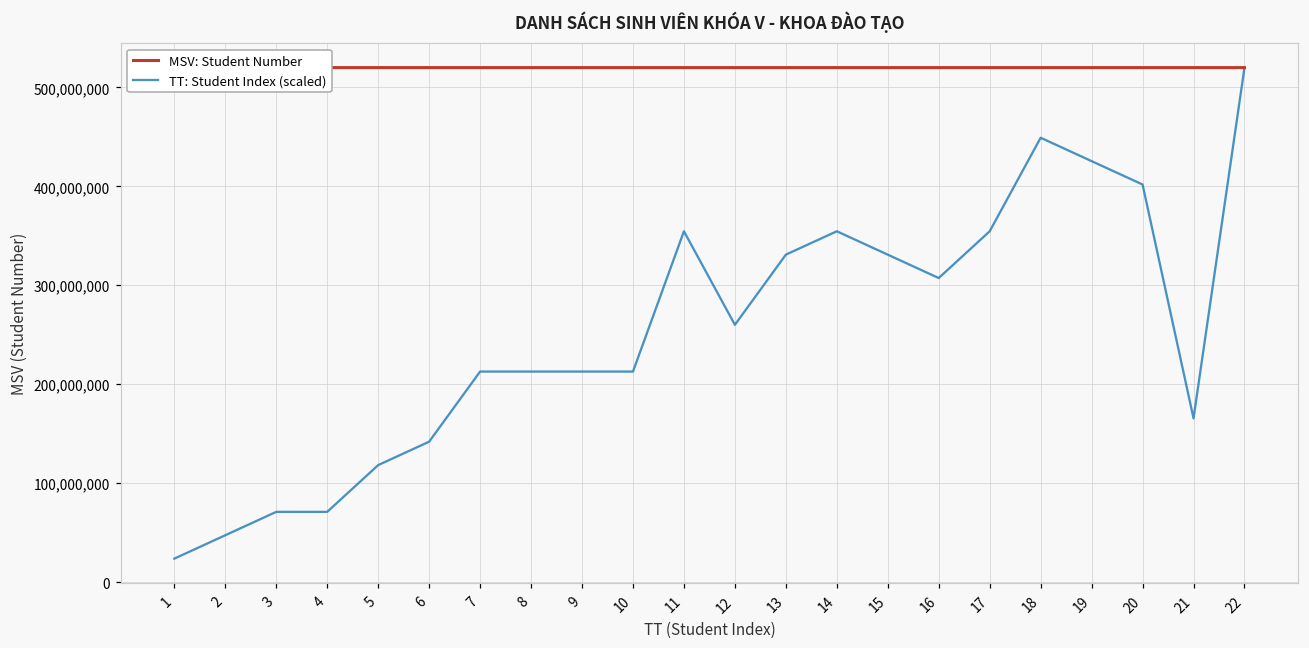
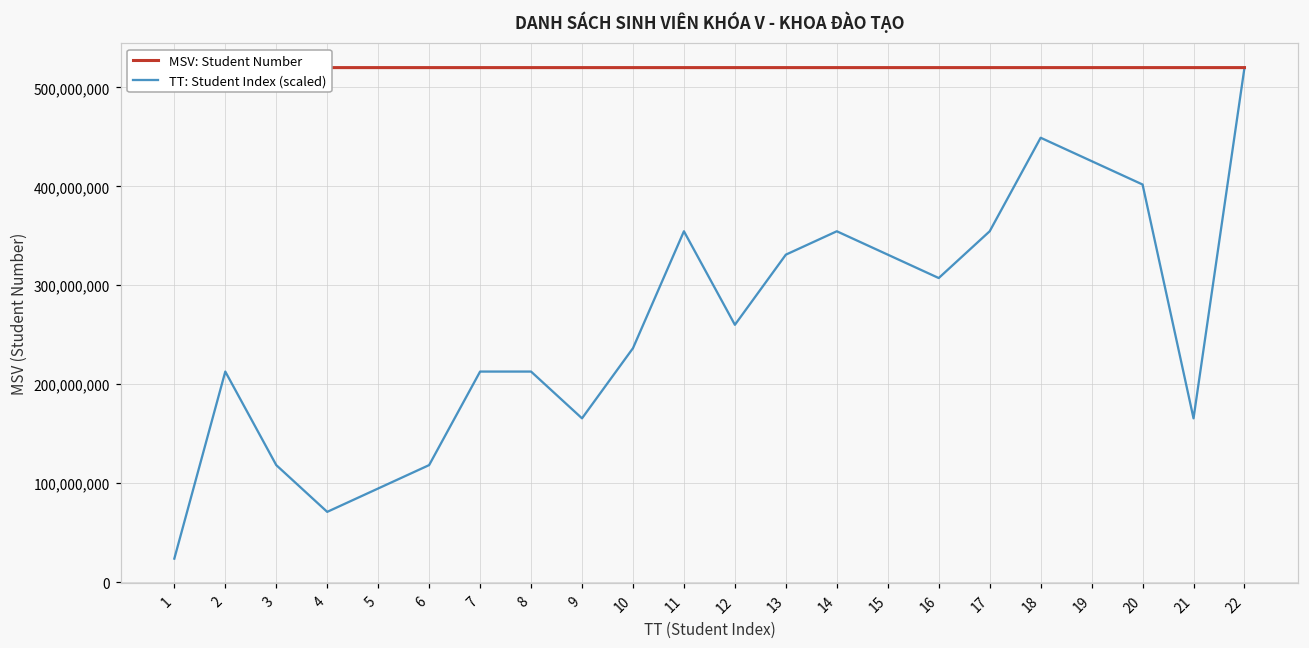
TT: Student Index (scaled), 2: 50,000,000 -> 210,000,000
TT: Student Index (scaled), 3: 70,000,000 -> 120,000,000
TT: Student Index (scaled), 5: 120,000,000 -> 90,000,000
TT: Student Index (scaled), 6: 140,000,000 -> 120,000,000
TT: Student Index (scaled), 9: 210,000,000 -> 170,000,000
TT: Student Index (scaled), 10: 210,000,000 -> 240,000,000
